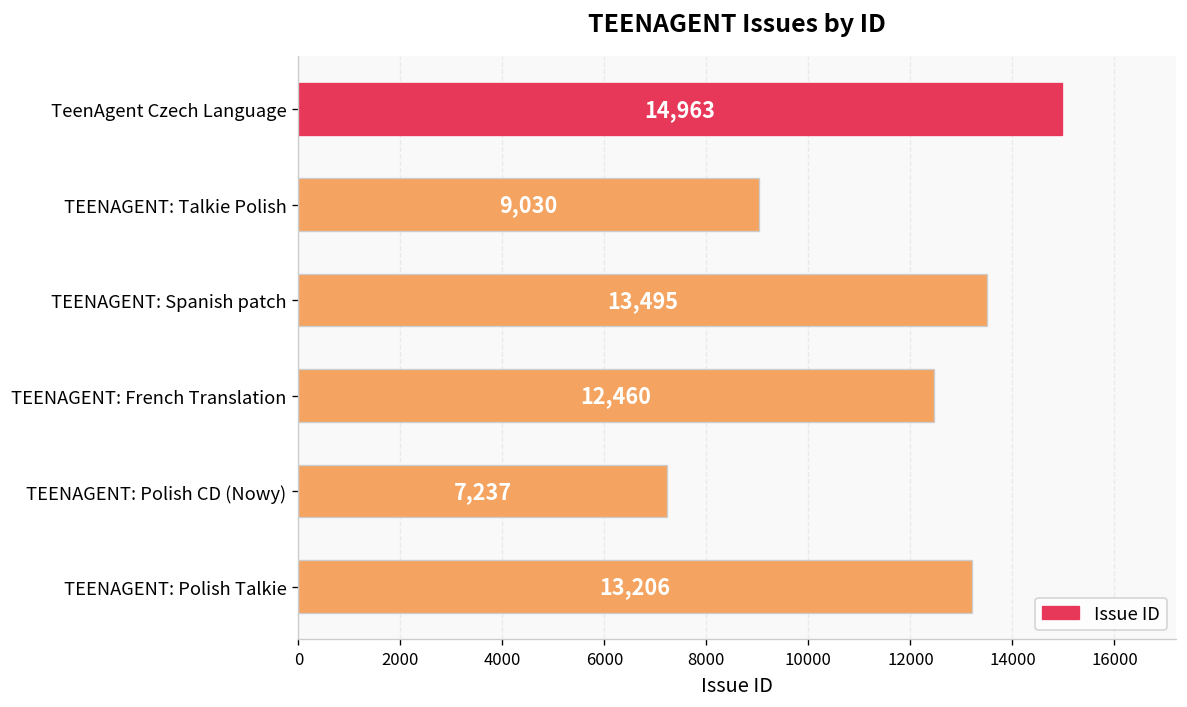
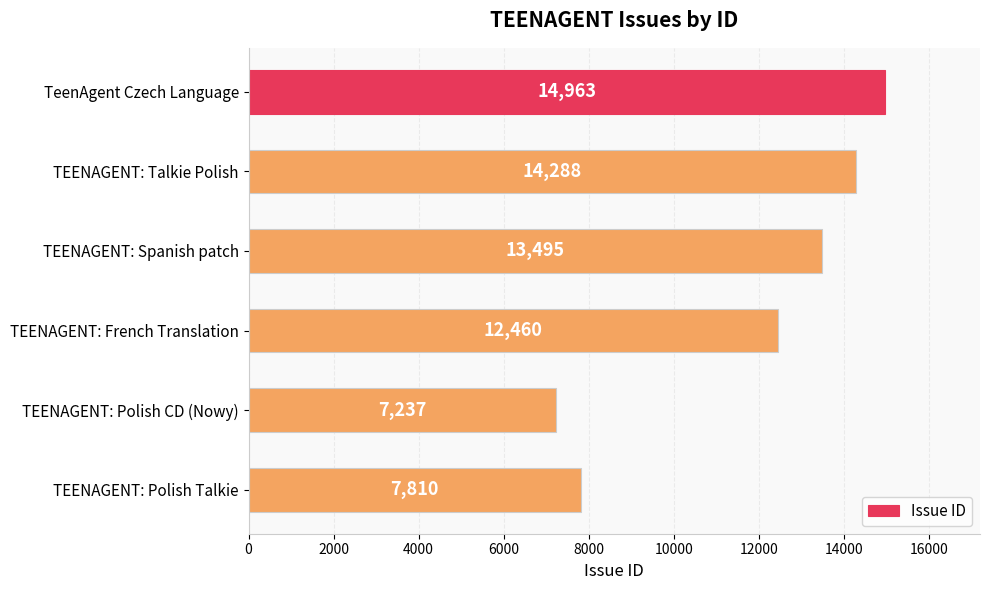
TEENAGENT: Talkie Polish: 9,030 -> 14,288
TEENAGENT: Polish Talkie: 13,206 -> 7,810
